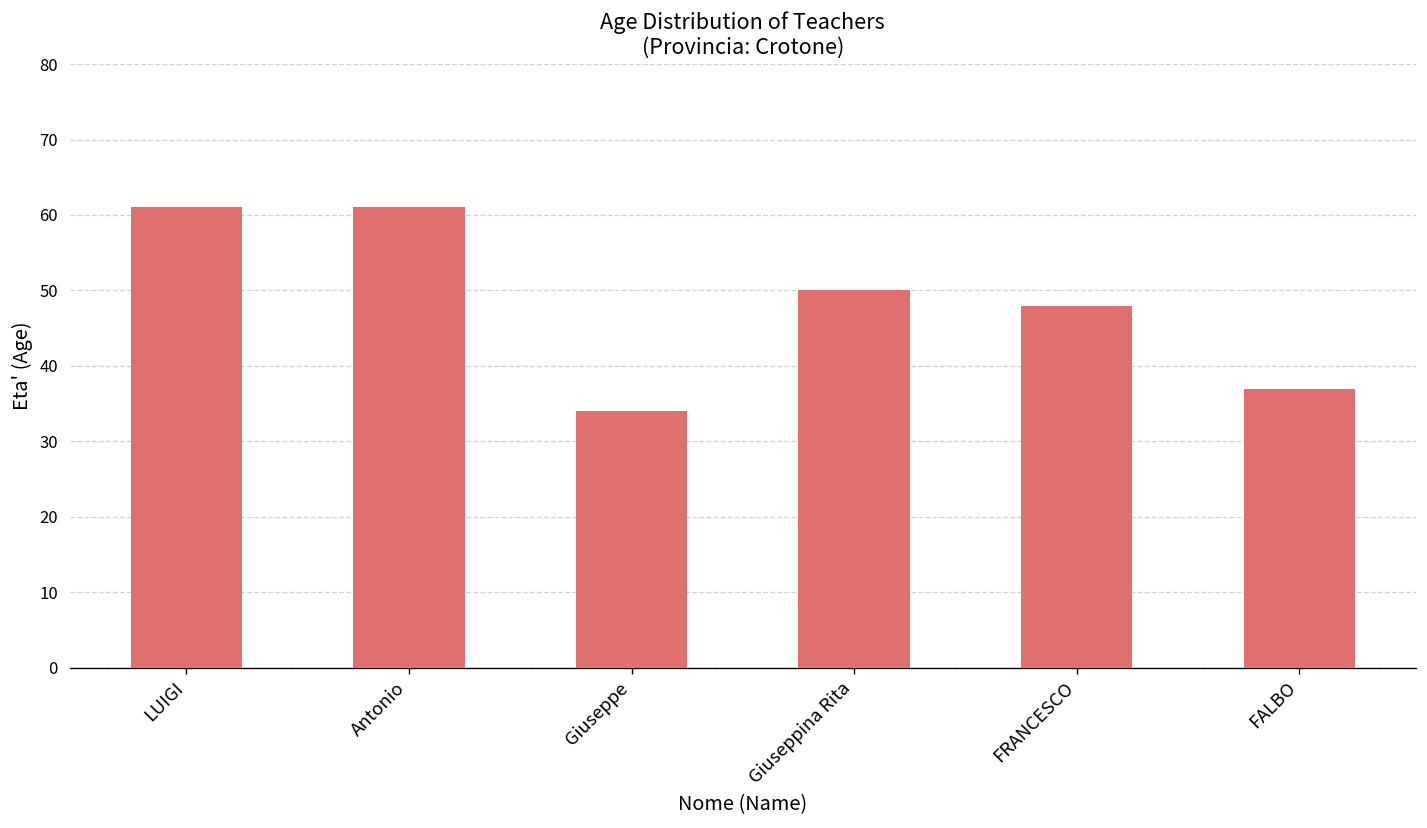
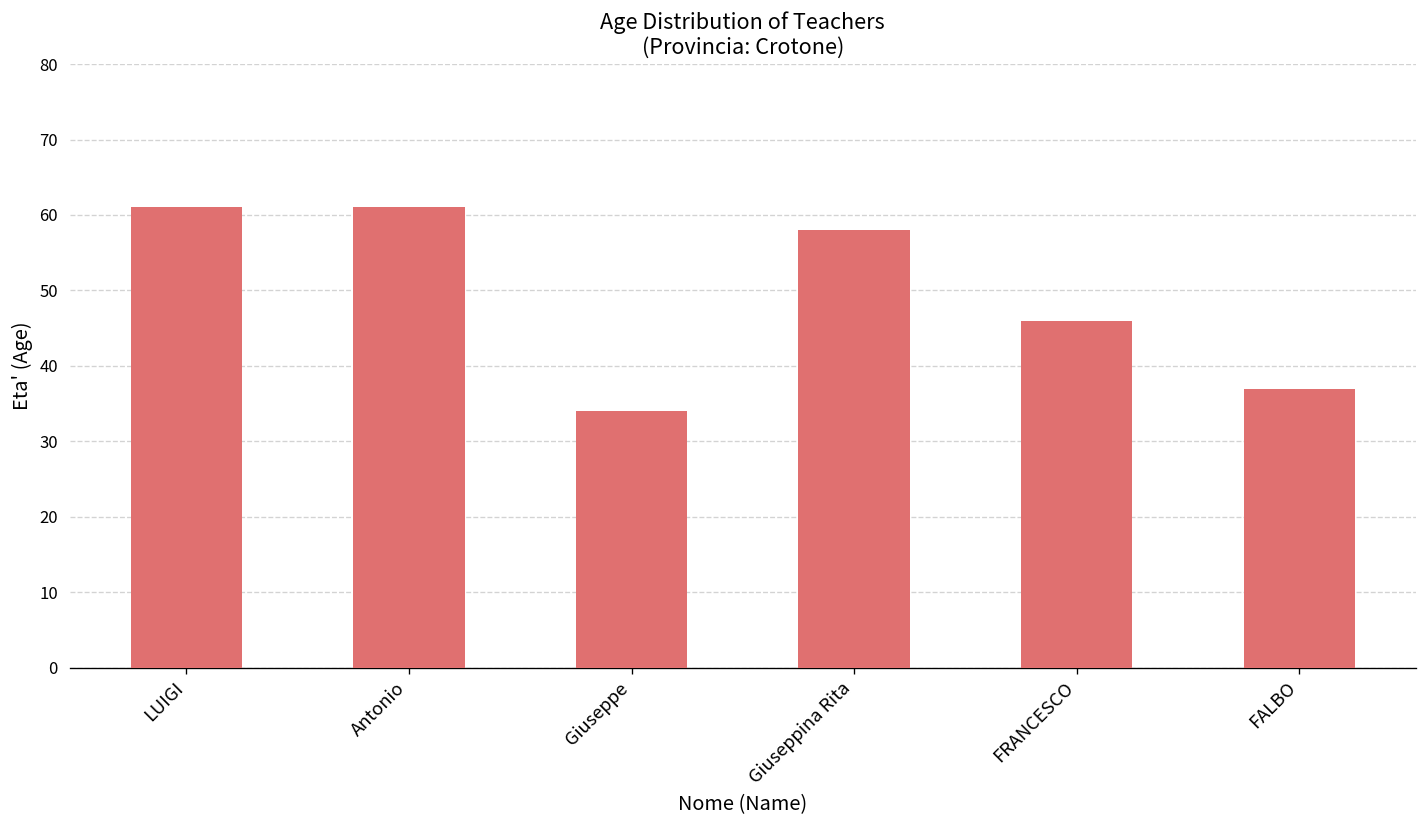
Giuseppina Rita: 50 -> 58
FRANCESCO: 48 -> 46
